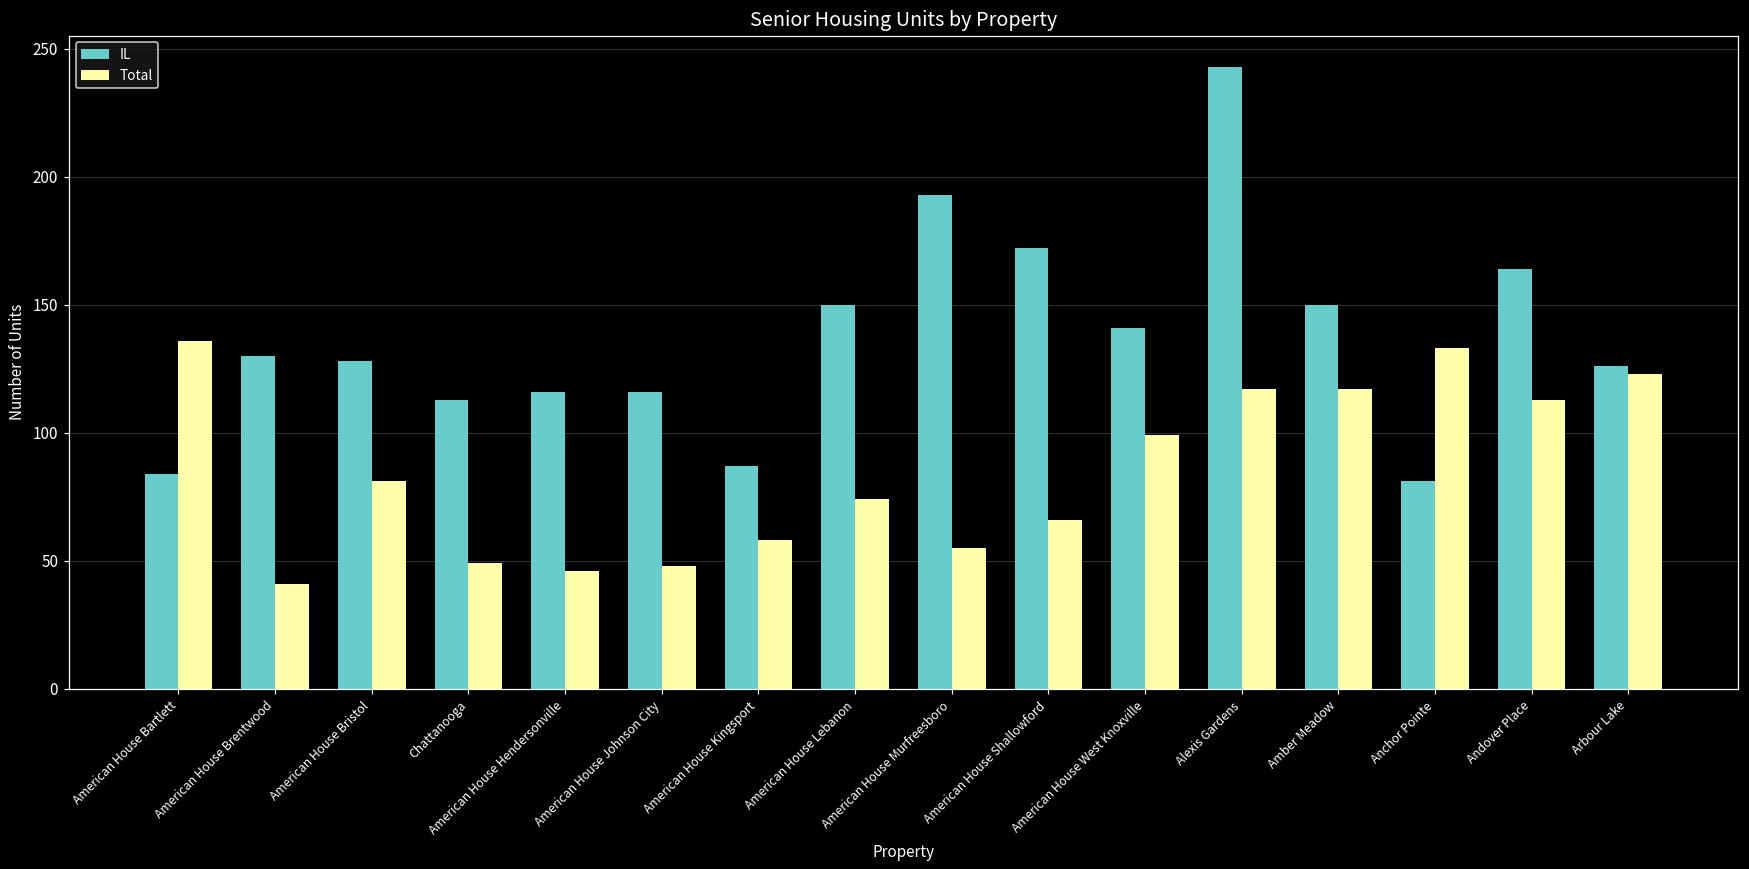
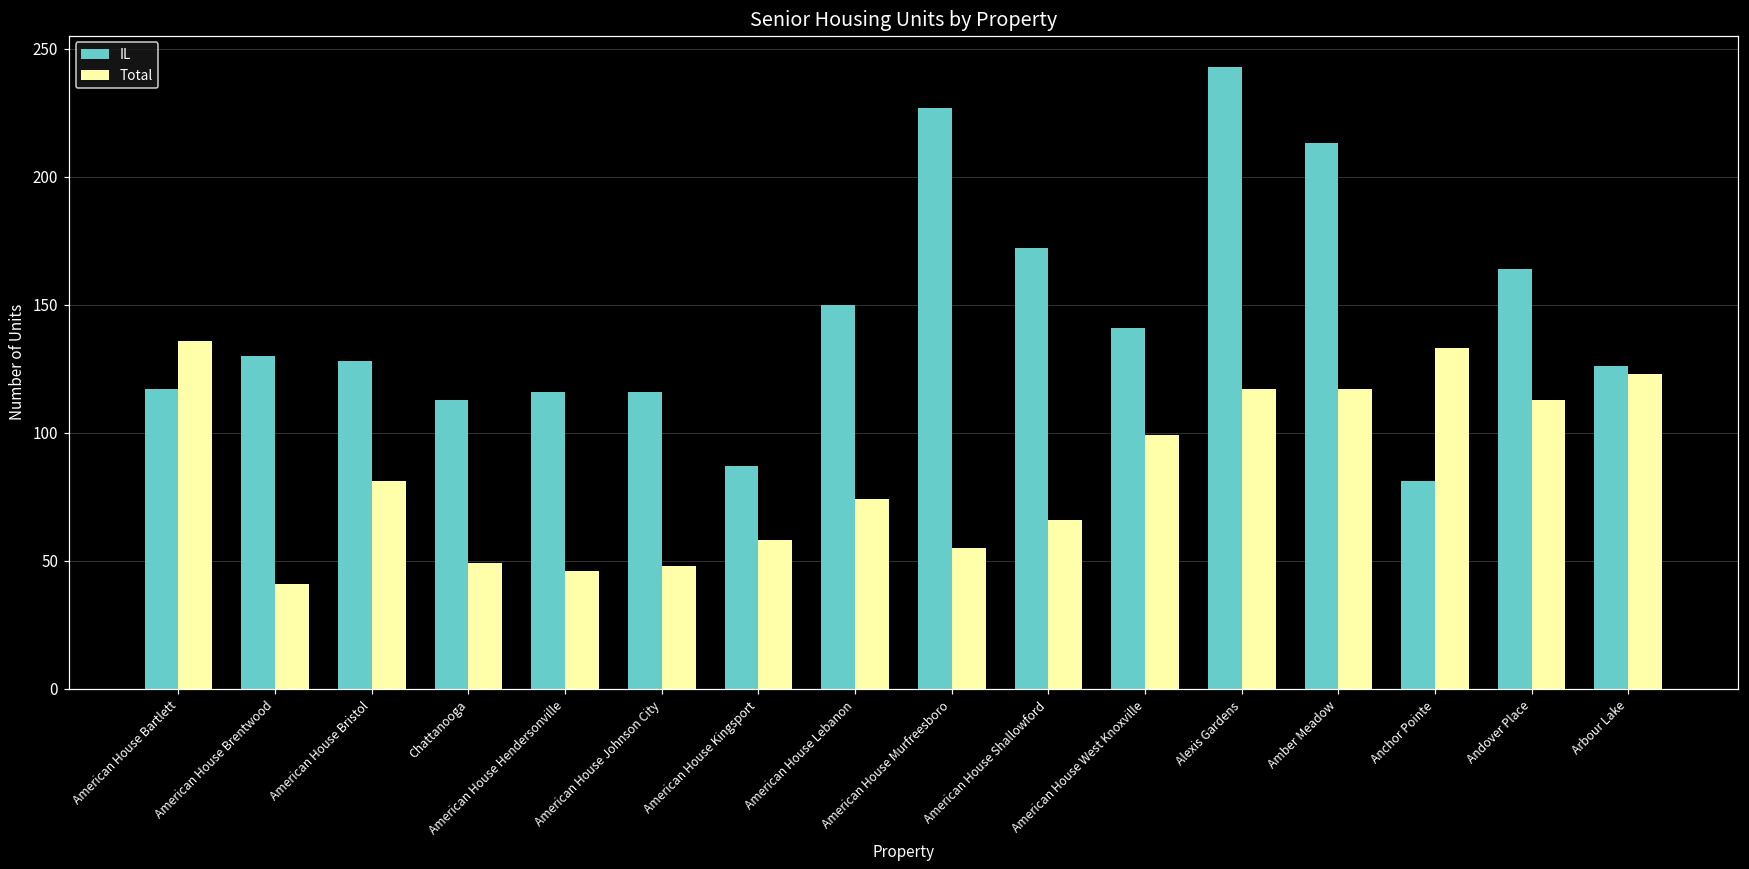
IL, American House Bartlett: 84 -> 117
IL, American House Murfreesboro: 193 -> 227
IL, Amber Meadow: 150 -> 213
